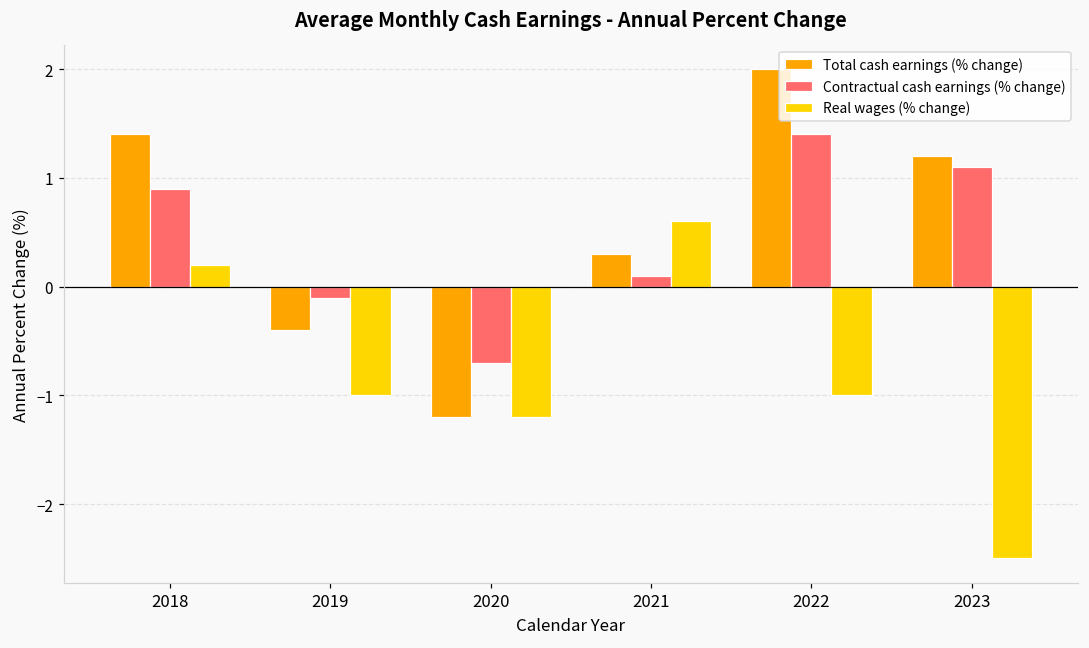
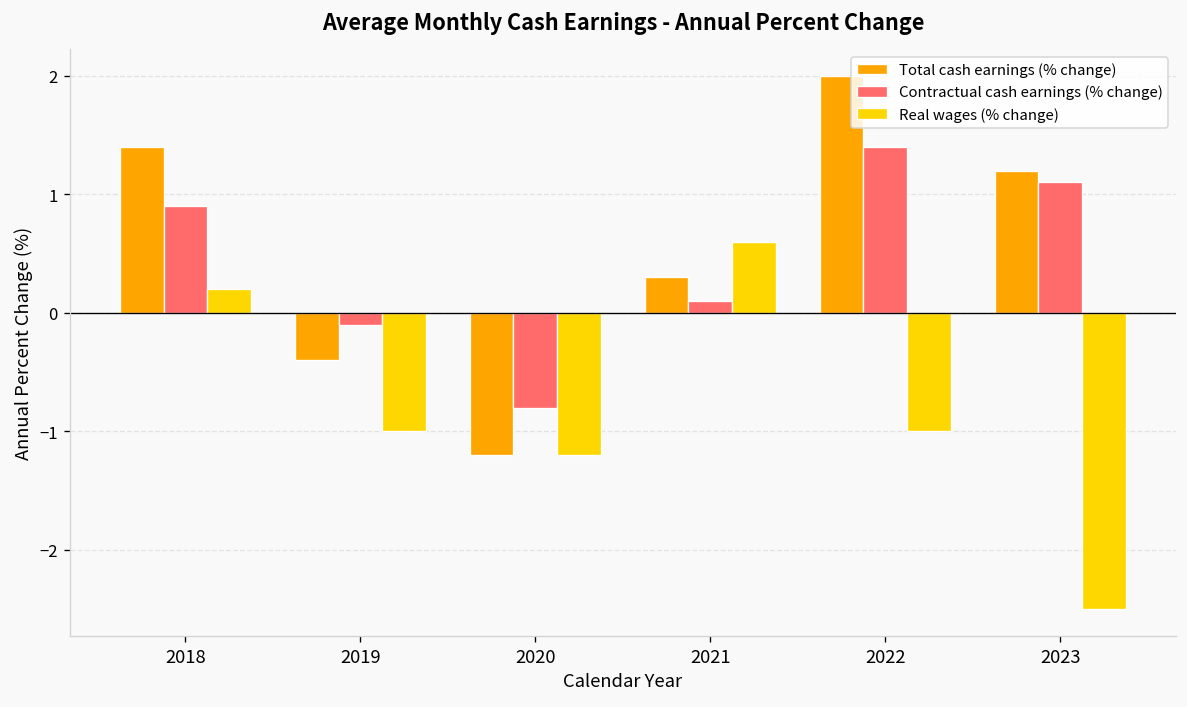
Contractual cash earnings (% change), 2020: -0.7 -> -0.8
